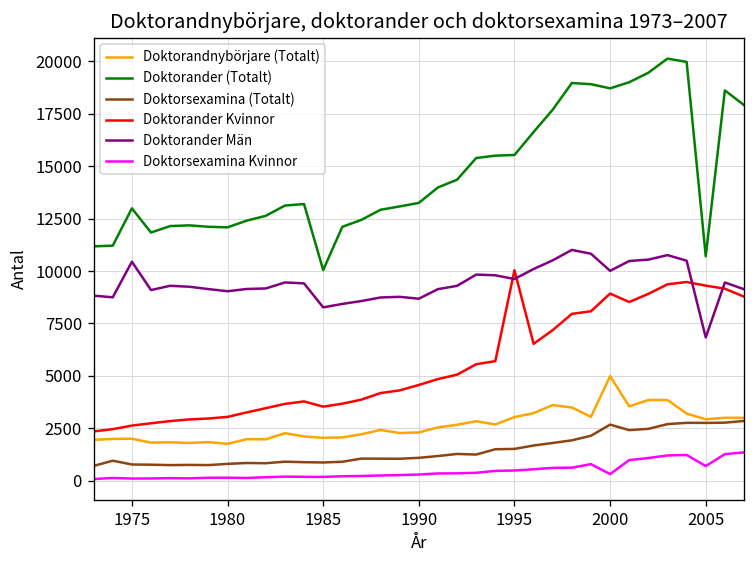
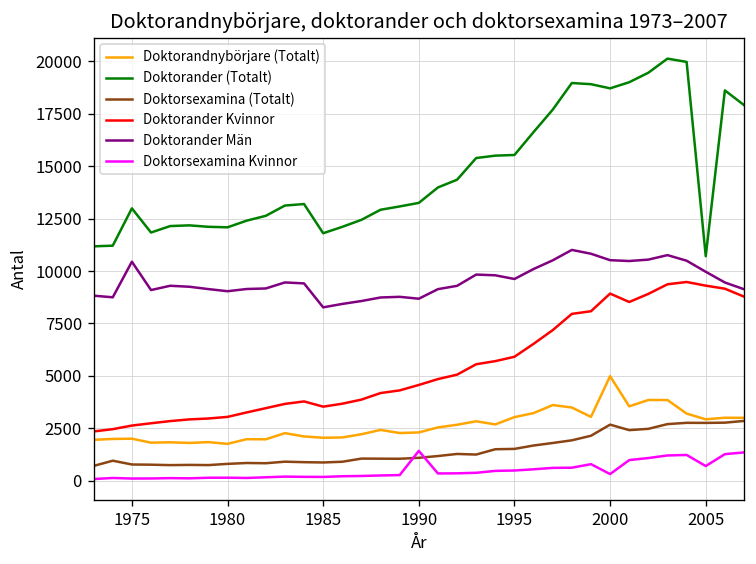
Doktorander (Totalt), 1985: 10000 -> 11800
Doktorsexamina Kvinnor, 1990: 300 -> 1400
Doktorander Kvinnor, 1995: 10000 -> 5900
Doktorander Män, 2000: 10000 -> 10500
Doktorander Män, 2005: 6800 -> 10000
